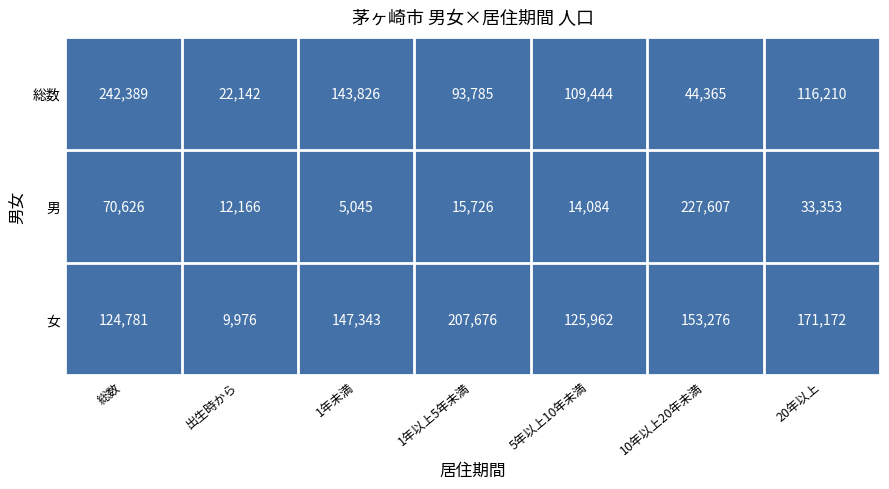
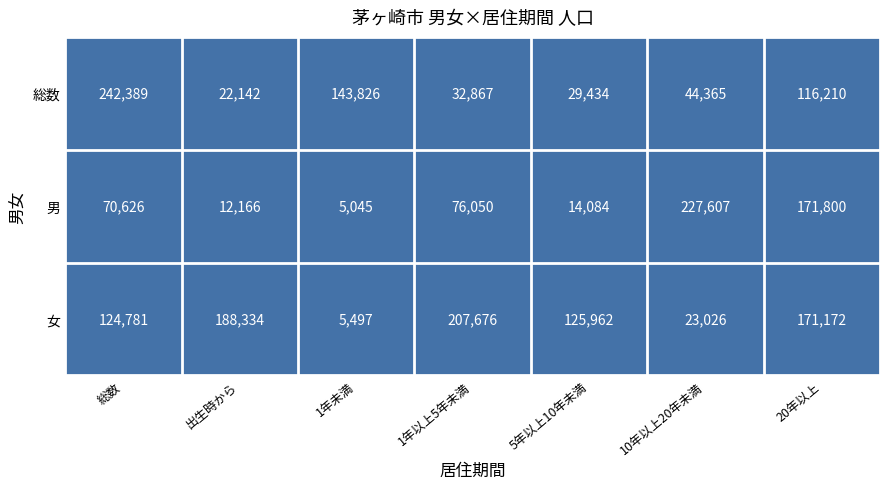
総数, 1年以上5年未満: 93,785 -> 32,867
総数, 5年以上10年未満: 109,444 -> 29,434
男, 1年以上5年未満: 15,726 -> 76,050
男, 20年以上: 33,353 -> 171,800
女, 出生時から: 9,976 -> 188,334
女, 1年未満: 147,343 -> 5,497
女, 10年以上20年未満: 153,276 -> 23,026
